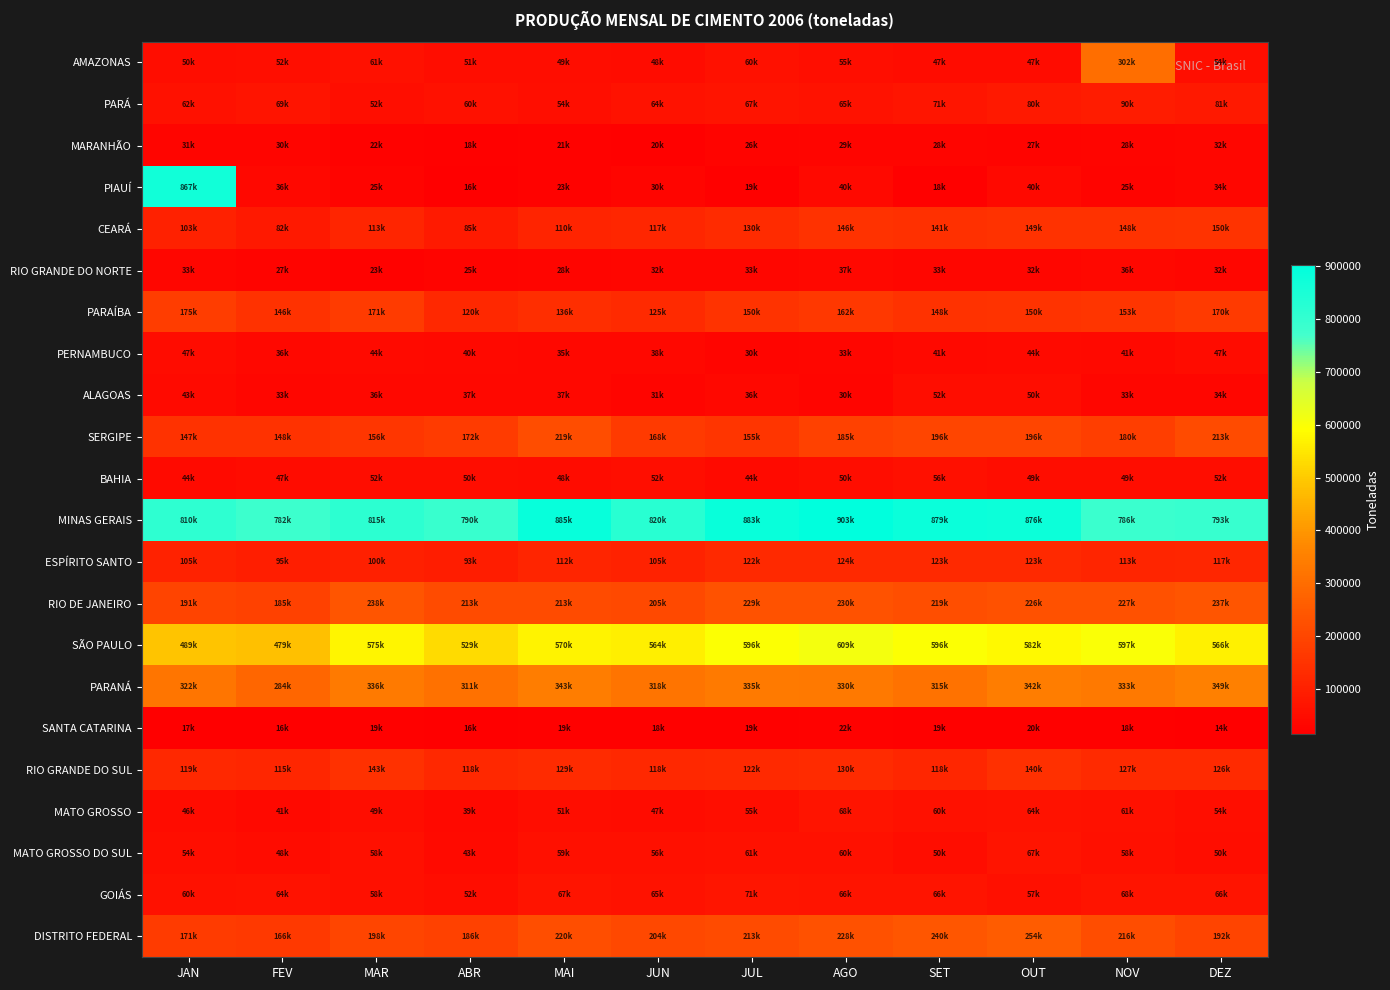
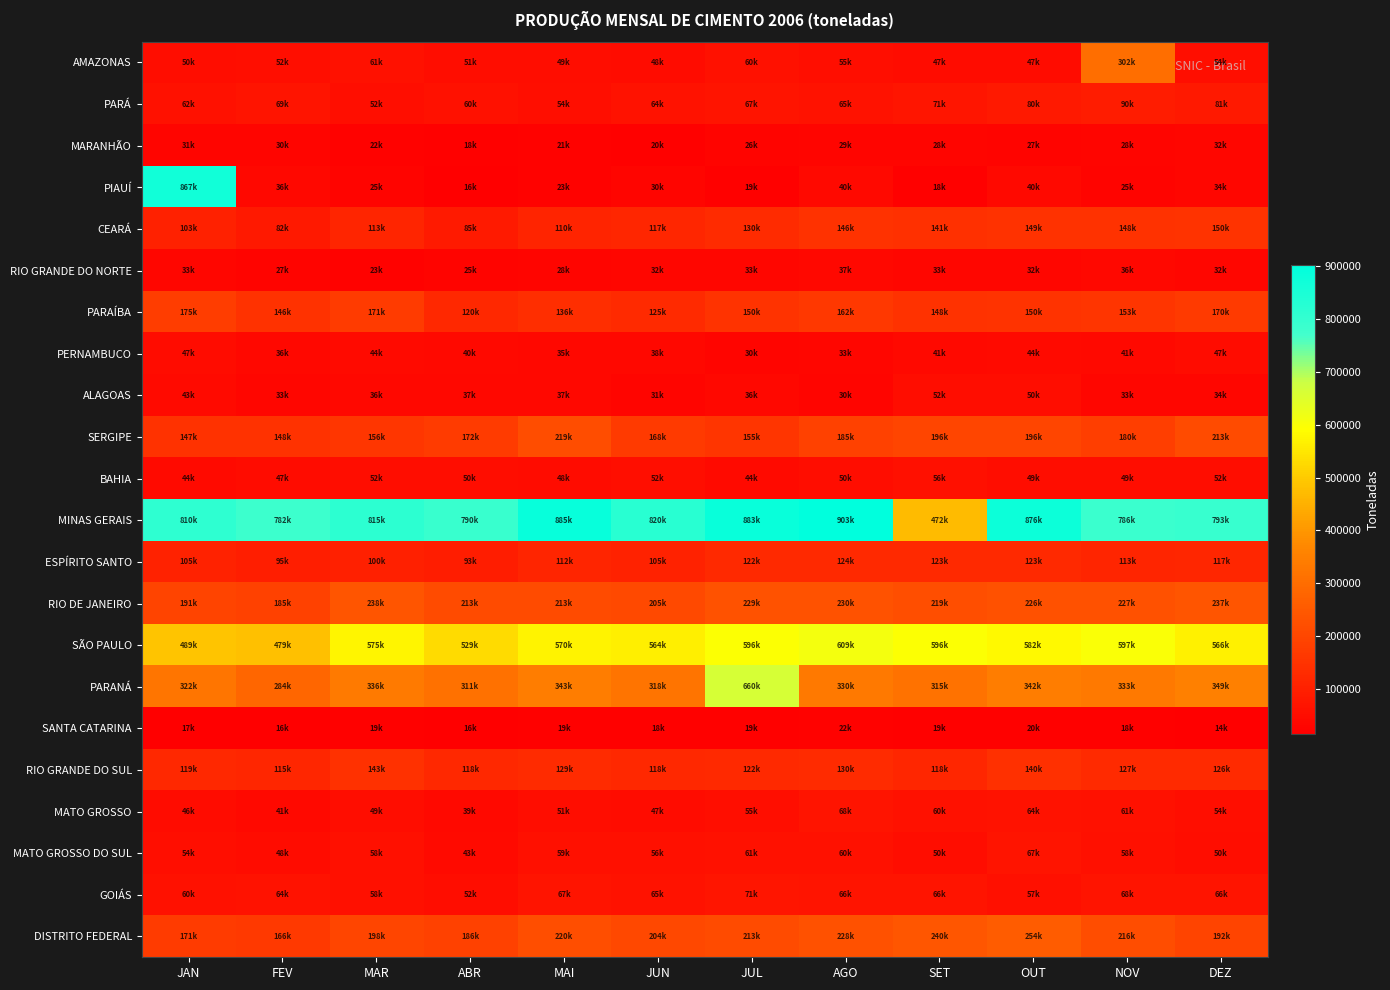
MINAS GERAIS, SET: 879k -> 472k
PARANÁ, JUL: 335k -> 660k
